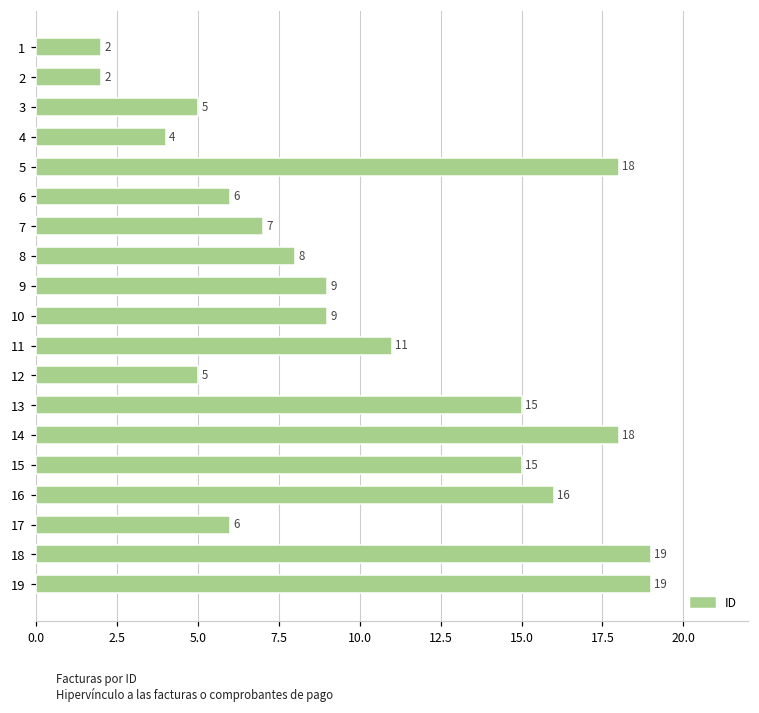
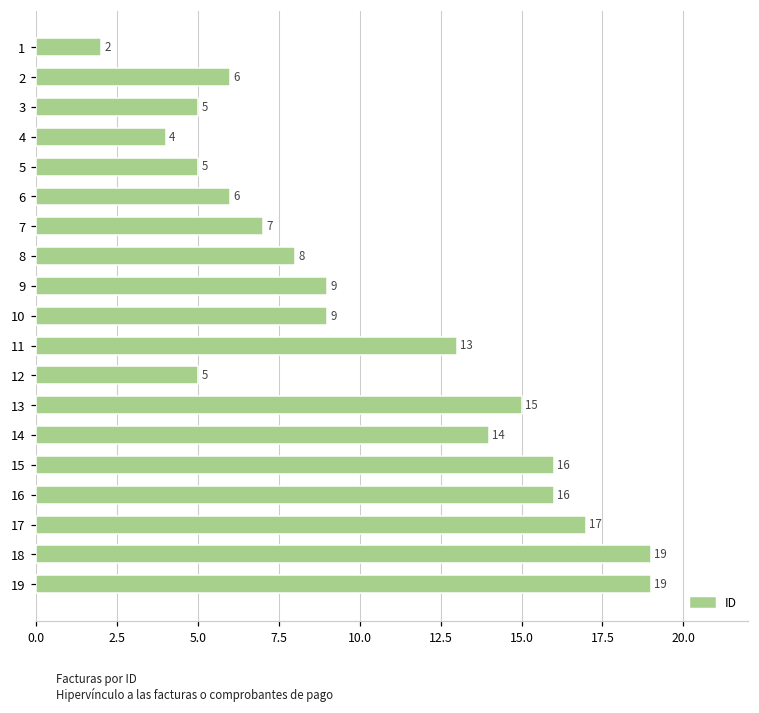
2: 2 -> 6
5: 18 -> 5
11: 11 -> 13
14: 18 -> 14
15: 15 -> 16
17: 6 -> 17
